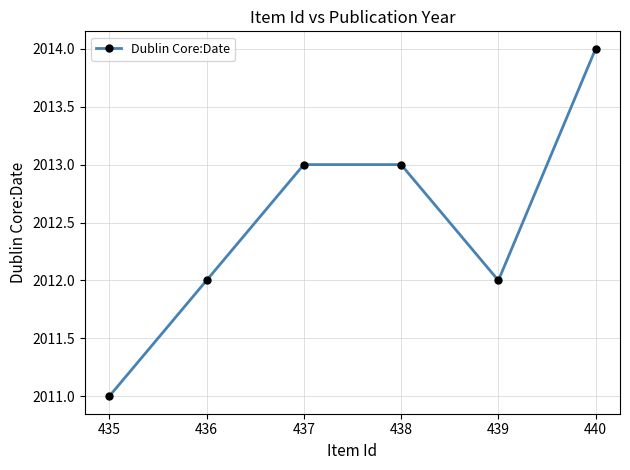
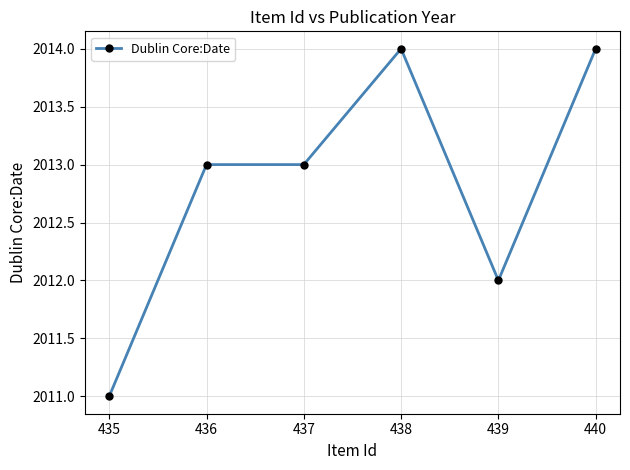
436: 2012 -> 2013
438: 2013 -> 2014
